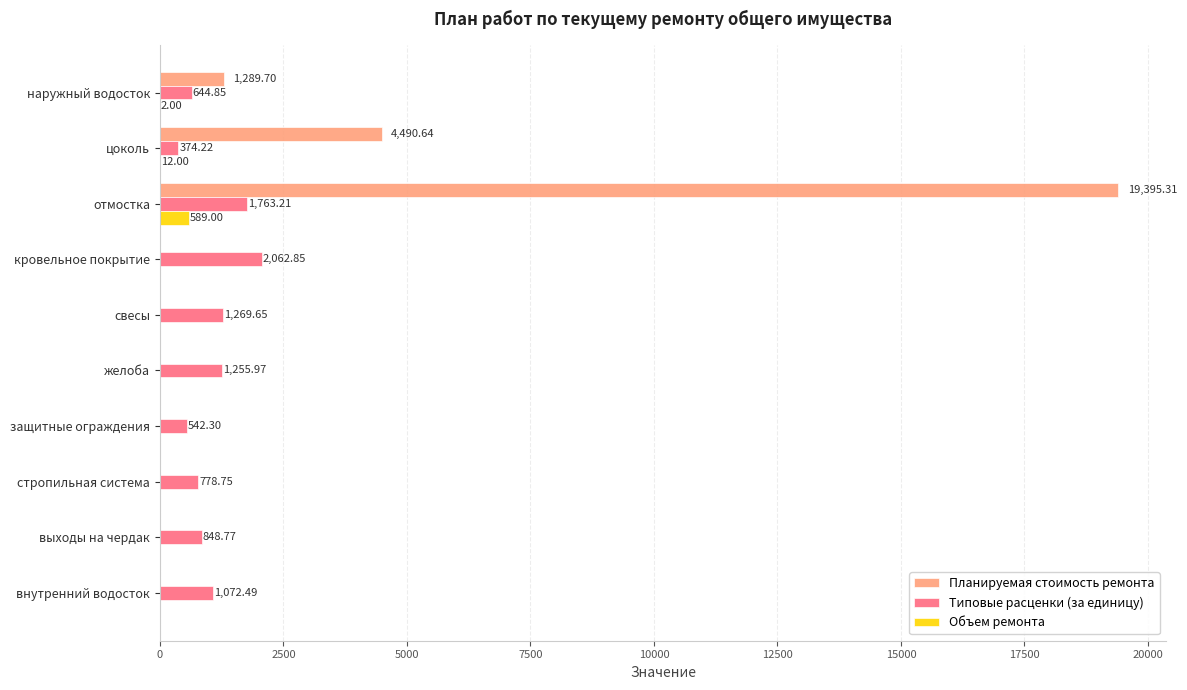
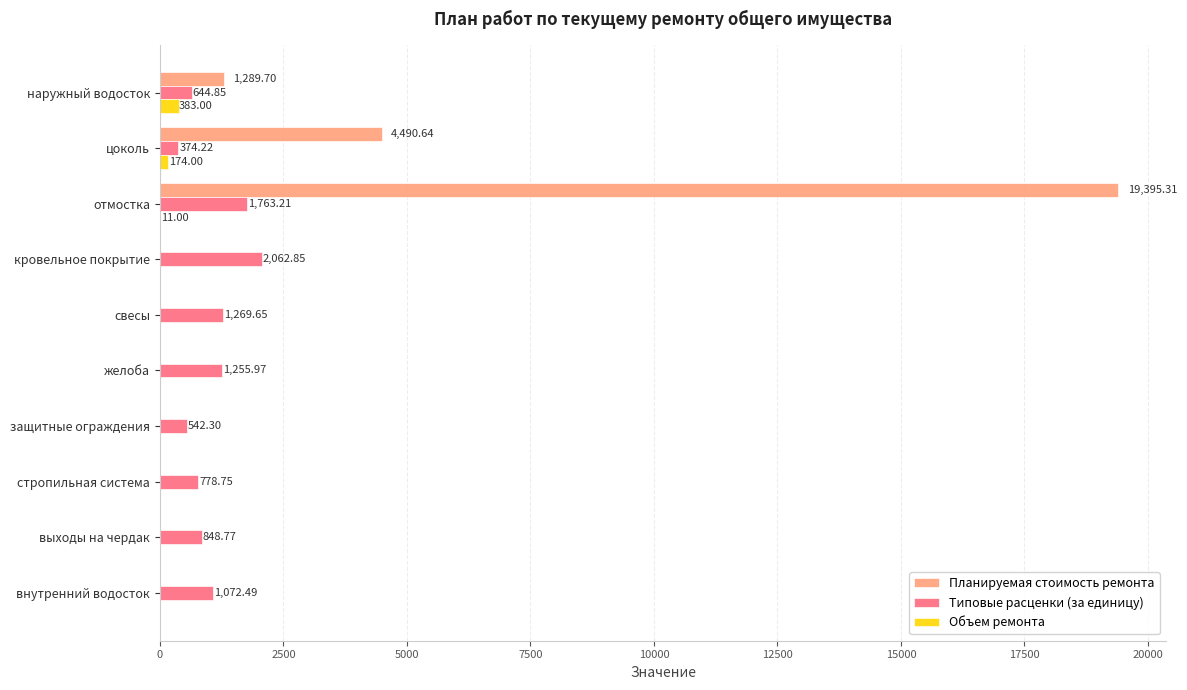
Объем ремонта, наружный водосток: 2.00 -> 383.00
Объем ремонта, цоколь: 12.00 -> 174.00
Объем ремонта, отмостка: 589.00 -> 11.00
